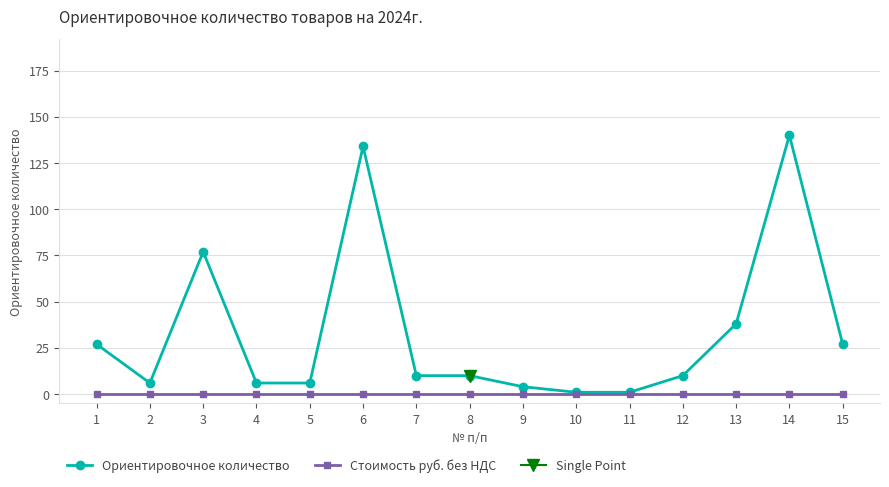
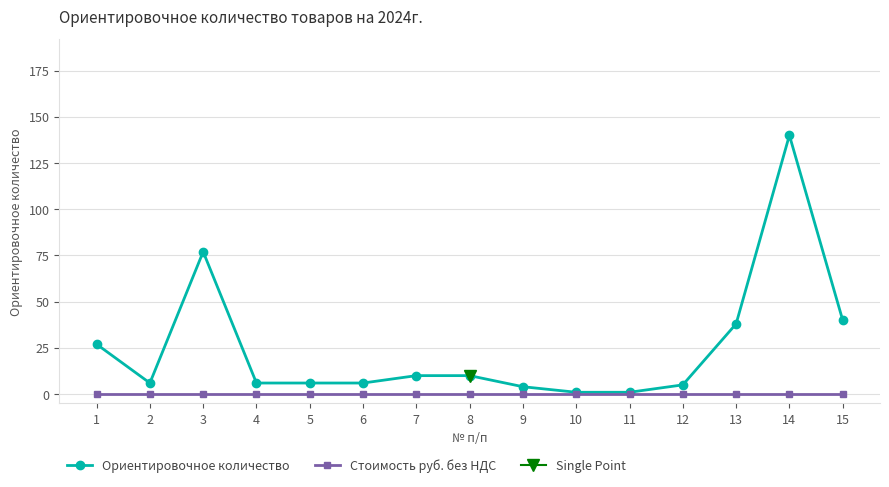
Ориентировочное количество, 6: 134 -> 6
Ориентировочное количество, 12: 10 -> 5
Ориентировочное количество, 15: 27 -> 40
